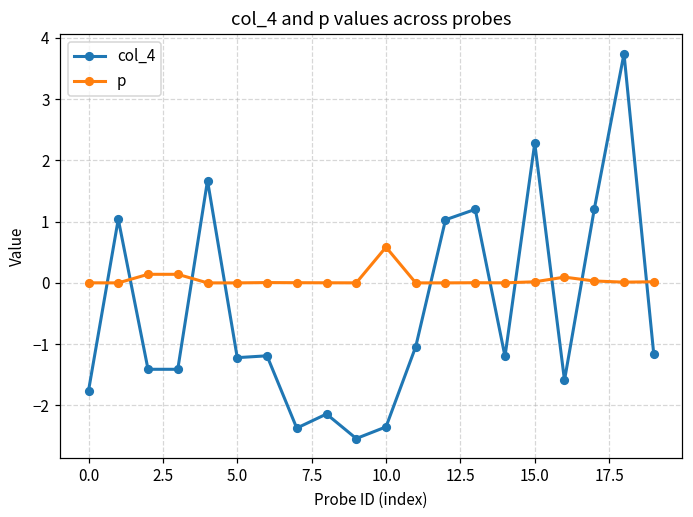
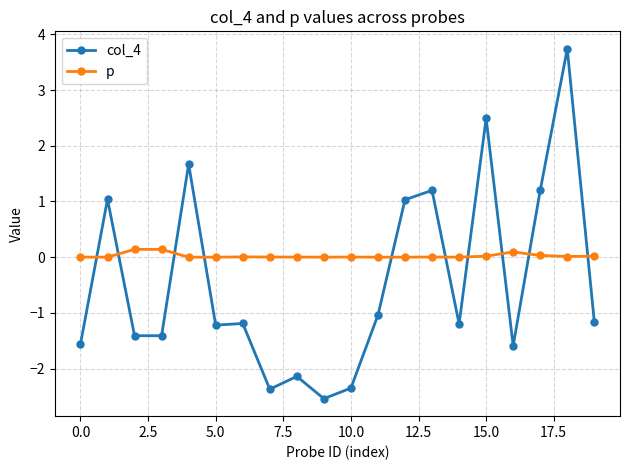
col_4, 0.0: -1.8 -> -1.6
p, 10.0: 0.6 -> 0.0
col_4, 15.0: 2.3 -> 2.5
